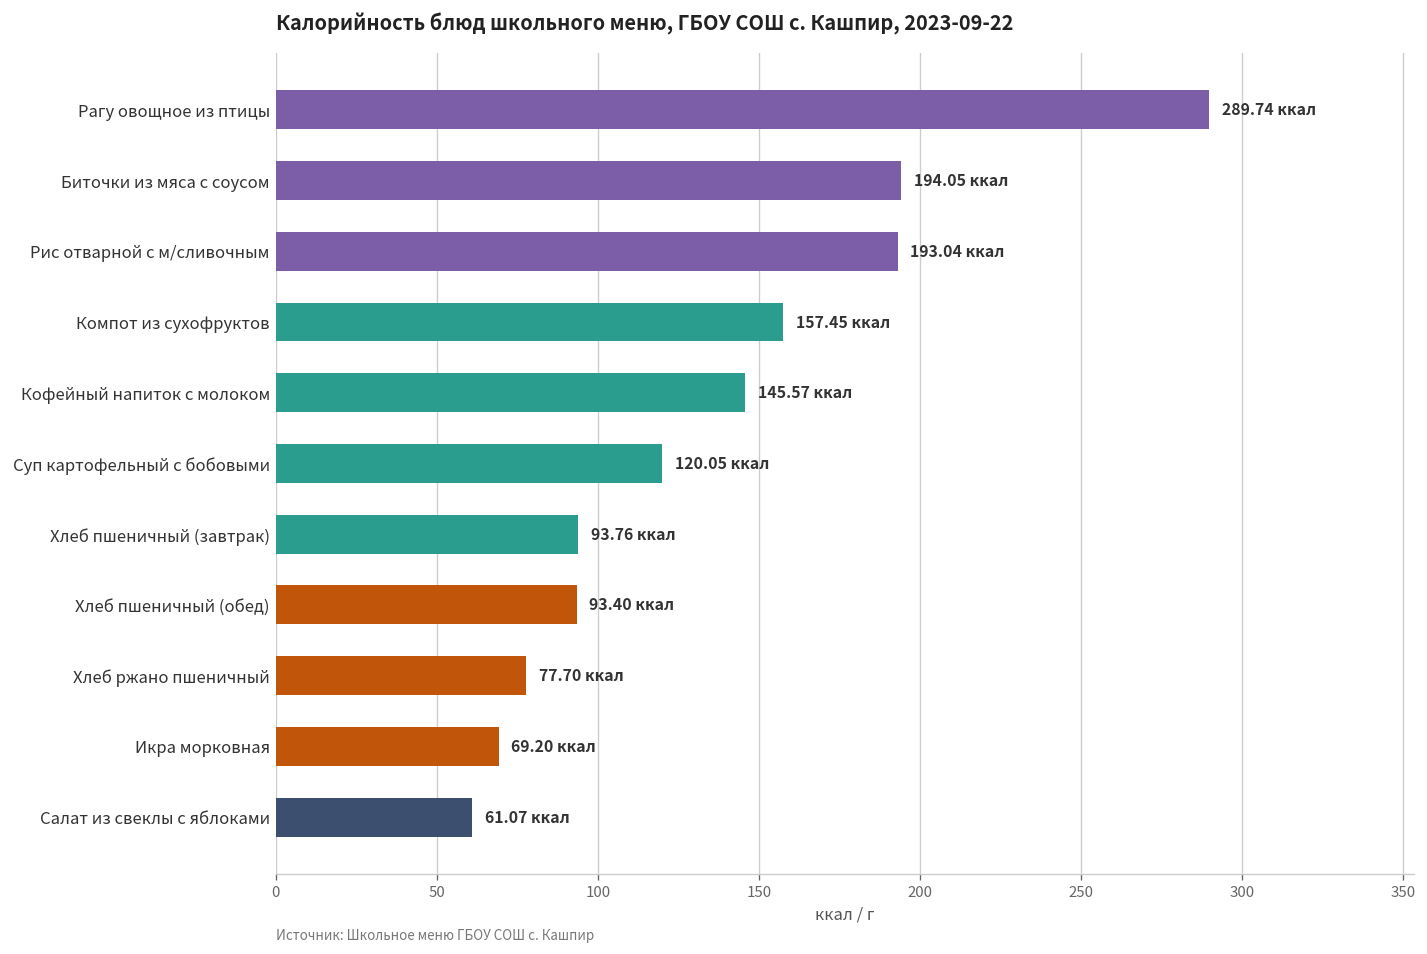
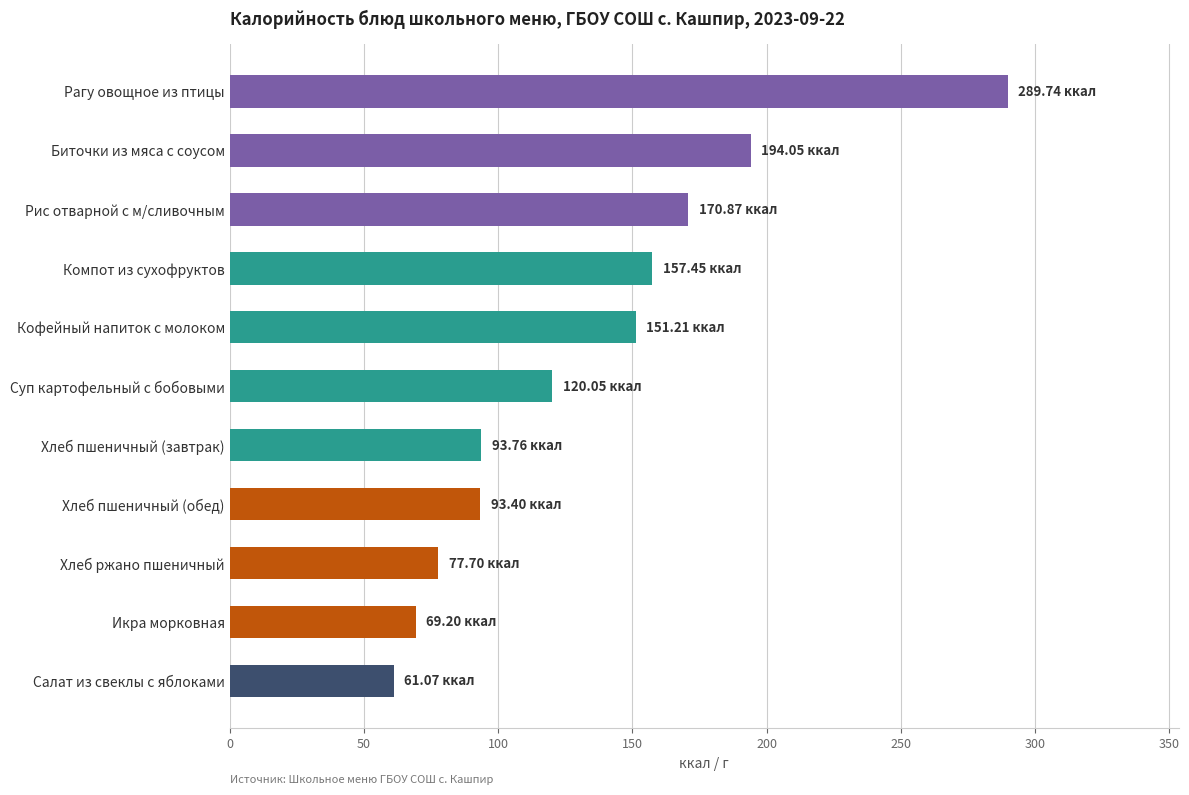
Рис отварной с м/сливочным: 193.04 -> 170.87
Кофейный напиток с молоком: 145.57 -> 151.21
